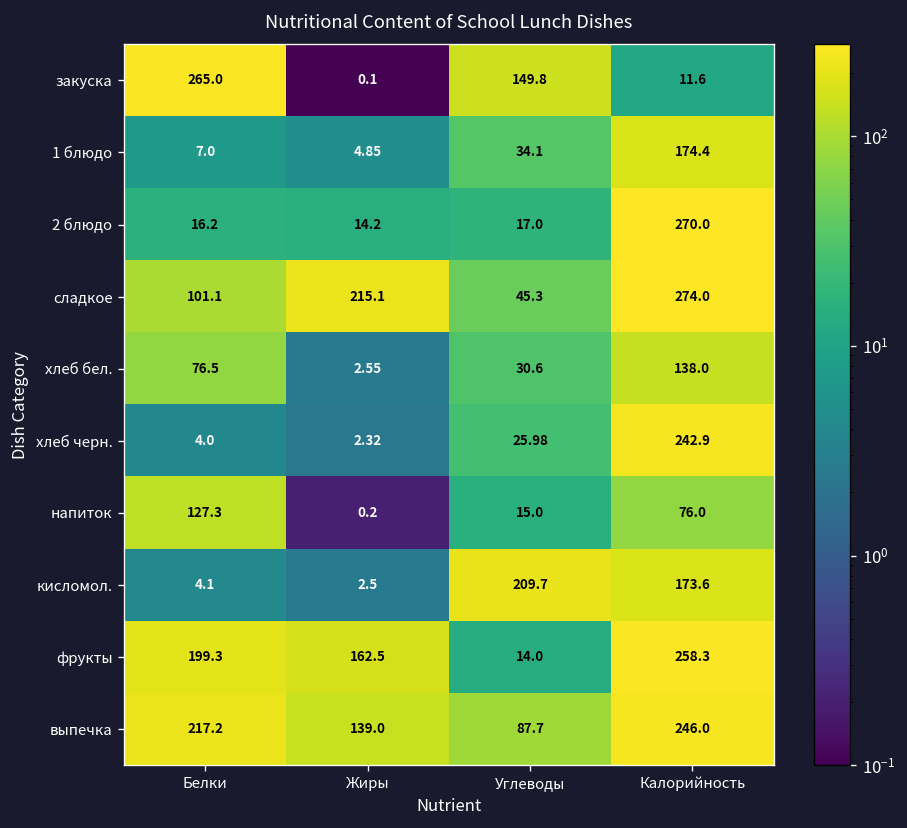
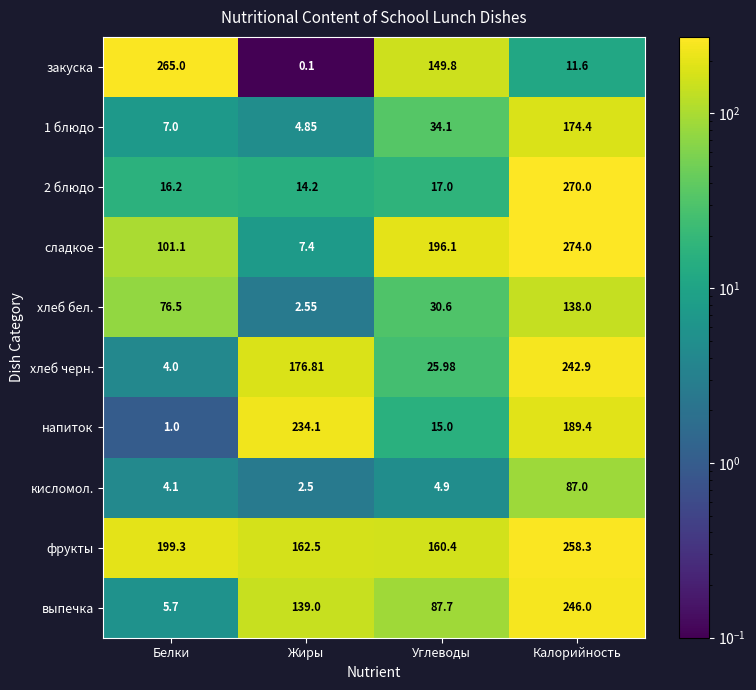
сладкое, Жиры: 215.1 -> 7.4
сладкое, Углеводы: 45.3 -> 196.1
хлеб черн., Жиры: 2.32 -> 176.81
напиток, Белки: 127.3 -> 1.0
напиток, Жиры: 0.2 -> 234.1
напиток, Калорийность: 76.0 -> 189.4
кисломол., Углеводы: 209.7 -> 4.9
кисломол., Калорийность: 173.6 -> 87.0
фрукты, Углеводы: 14.0 -> 160.4
выпечка, Белки: 217.2 -> 5.7
